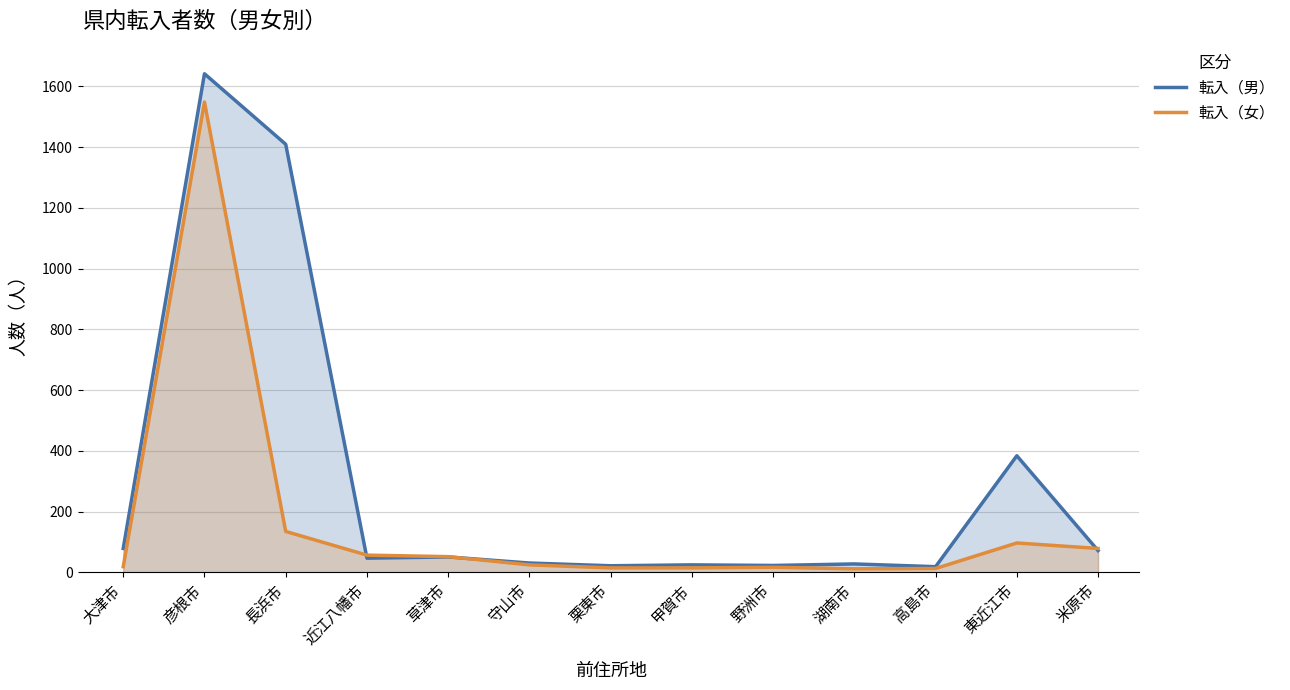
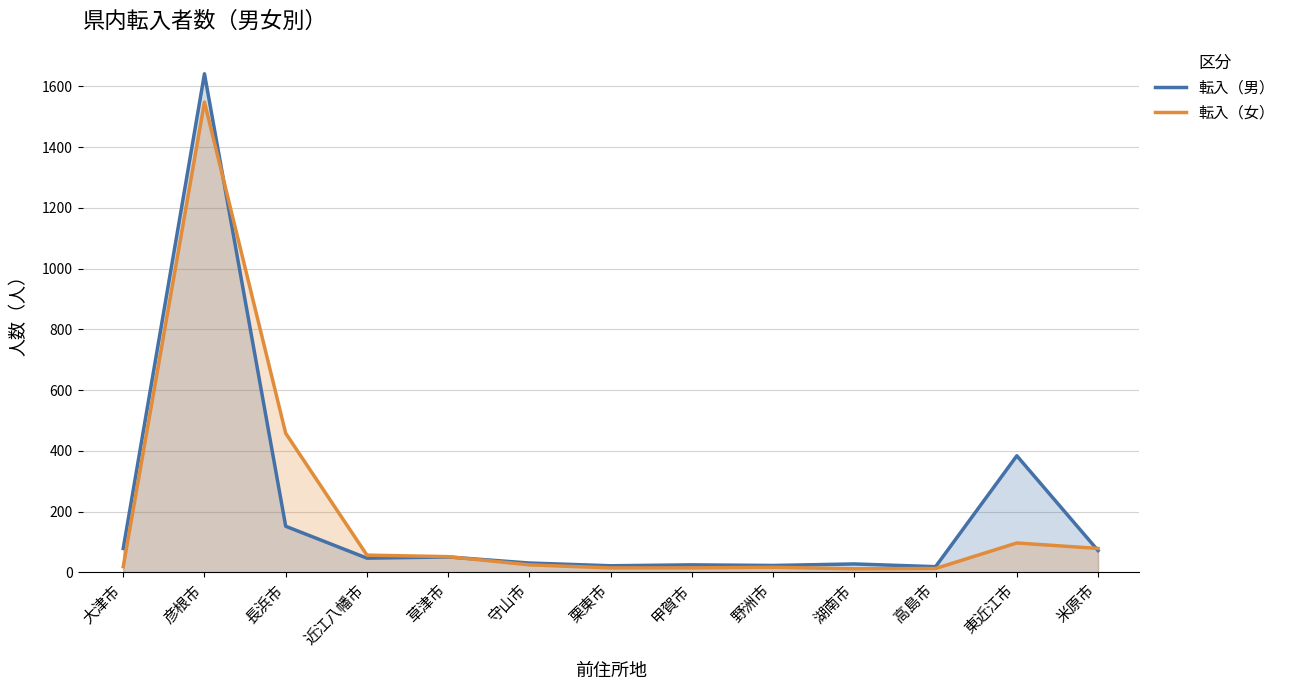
転入（男）, 長浜市: 1410 -> 150
転入（女）, 長浜市: 140 -> 460
